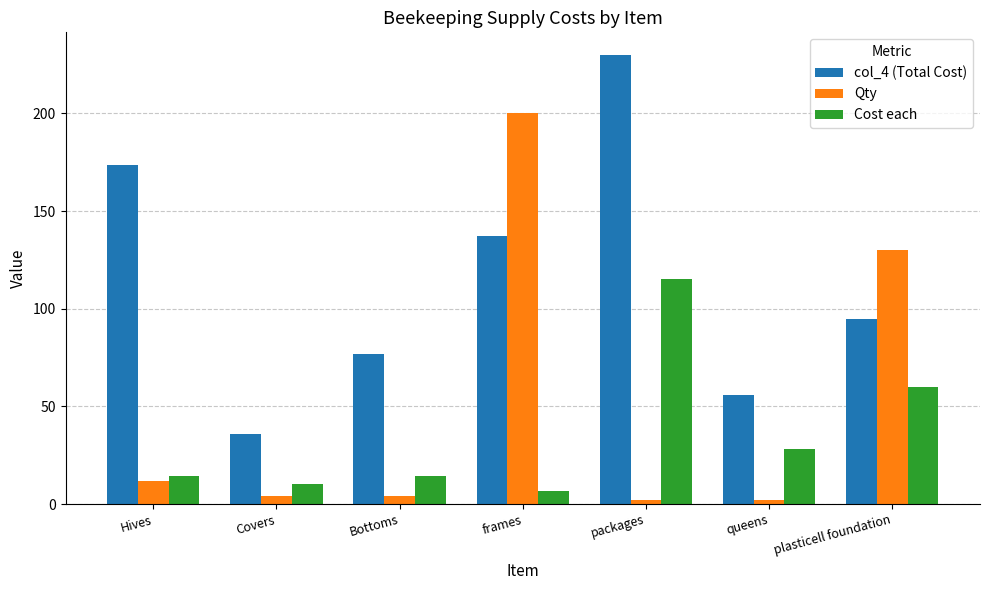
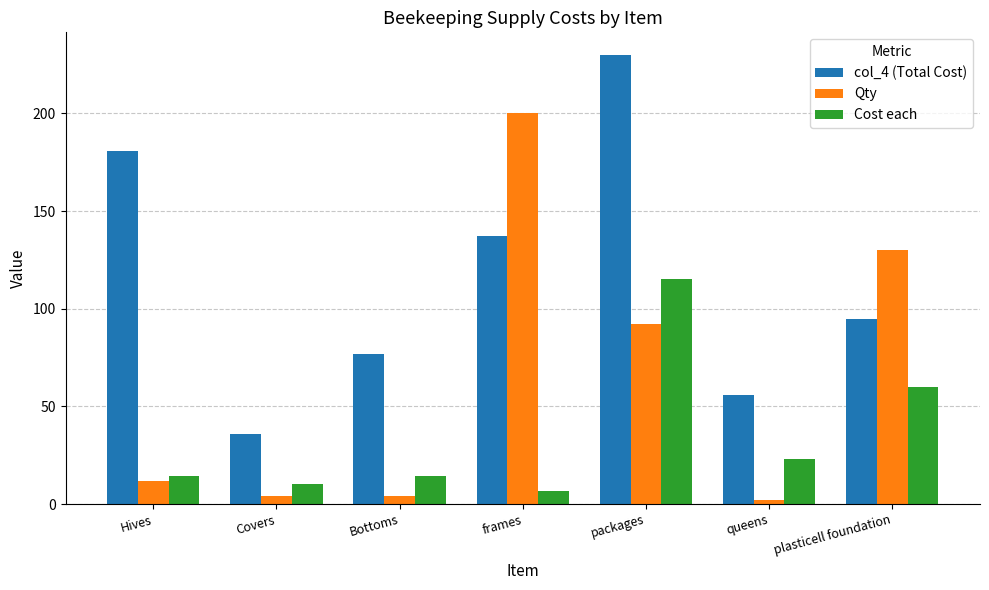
col_4 (Total Cost), Hives: 173 -> 181
Qty, packages: 2 -> 92
Cost each, queens: 28 -> 23
